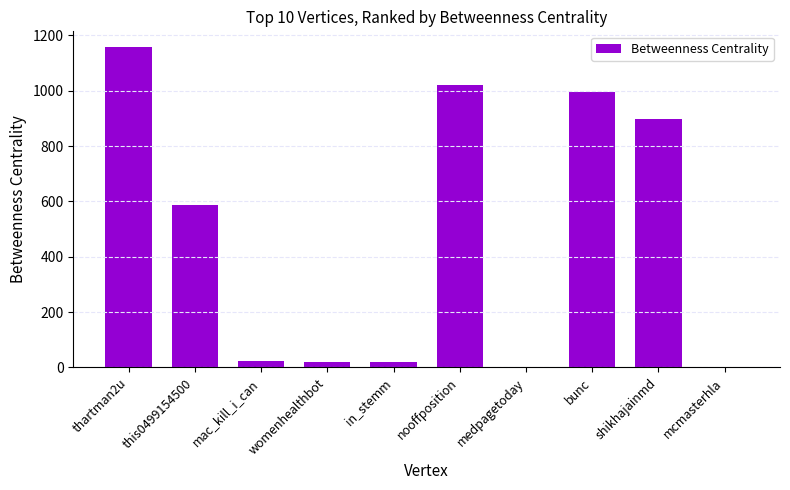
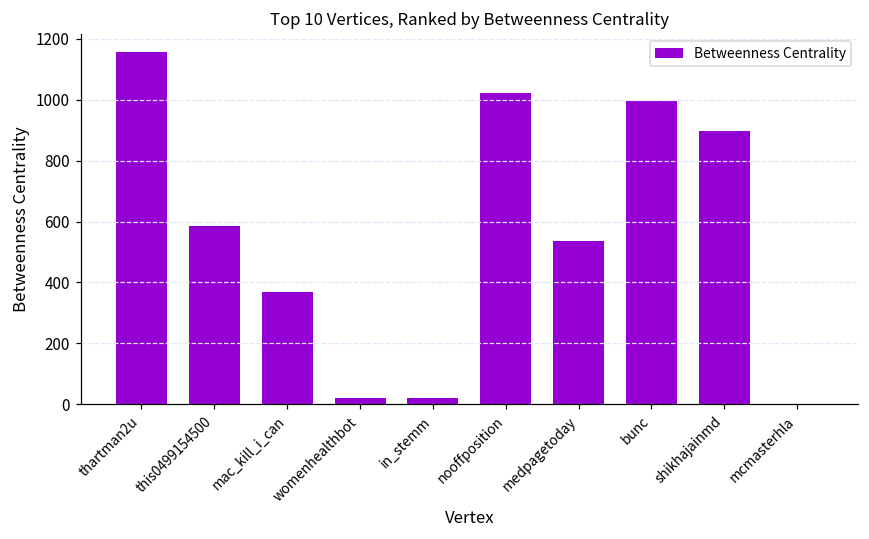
mac_kill_i_can: 20 -> 370
medpagetoday: 0 -> 540
